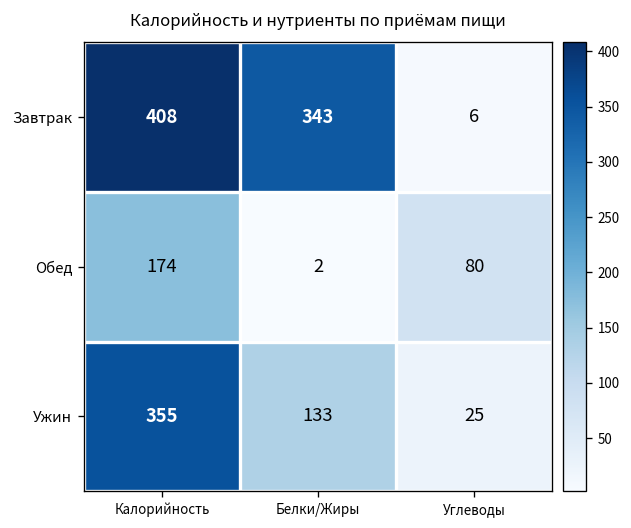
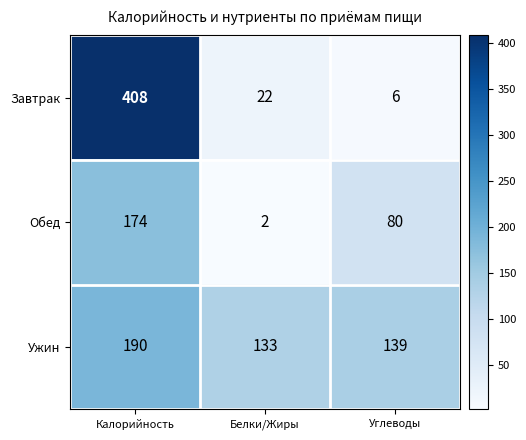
Завтрак, Белки/Жиры: 343 -> 22
Ужин, Калорийность: 355 -> 190
Ужин, Углеводы: 25 -> 139
